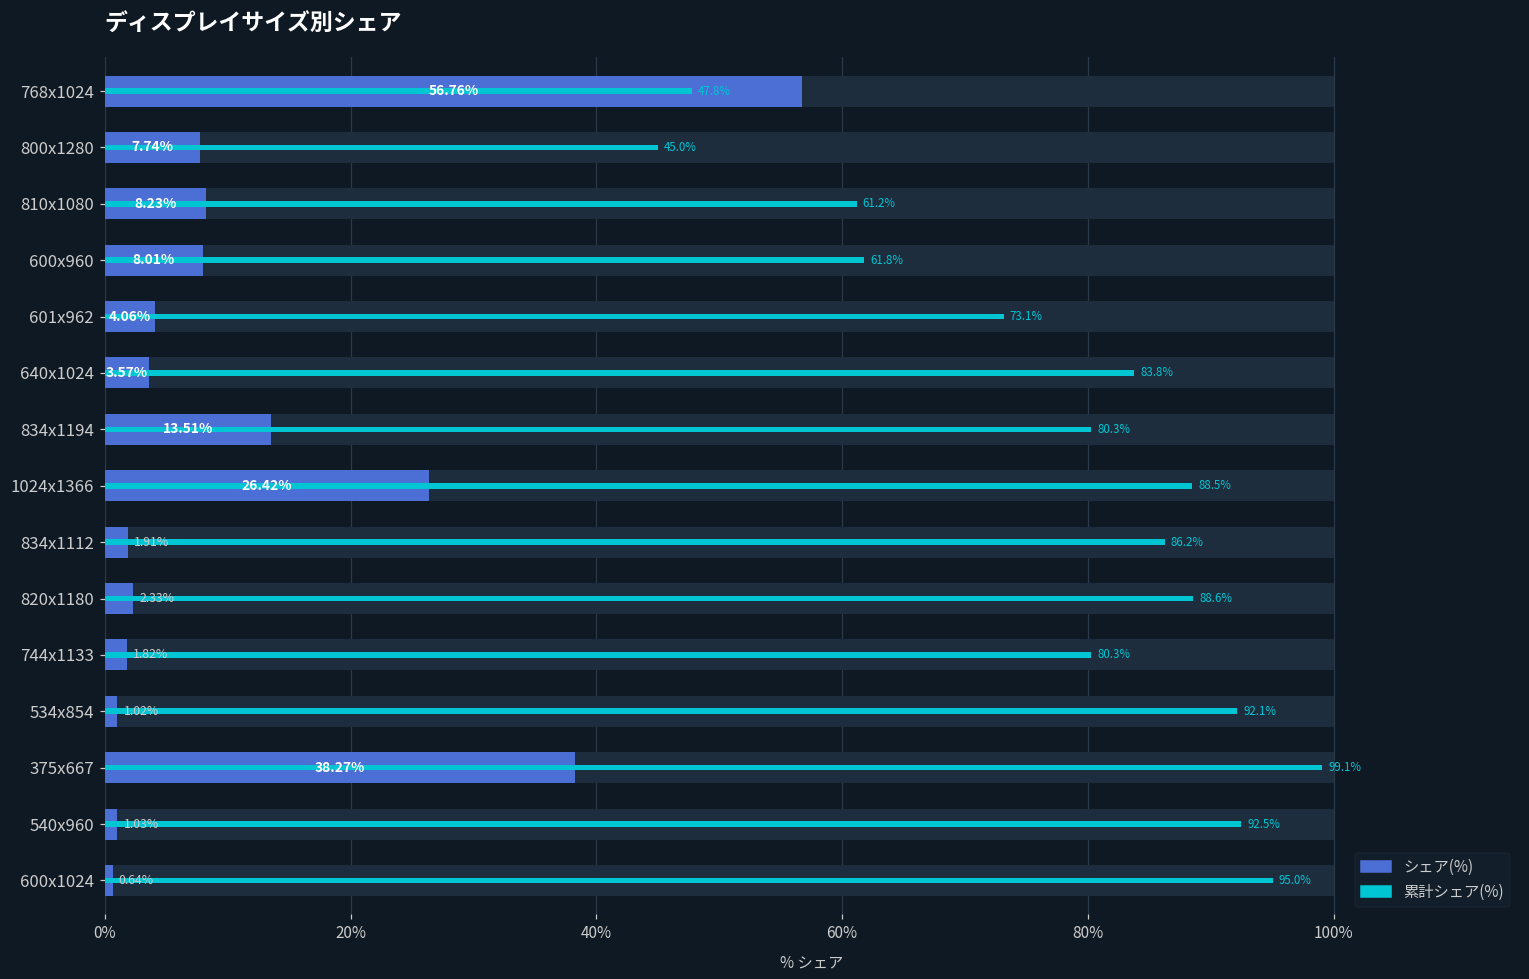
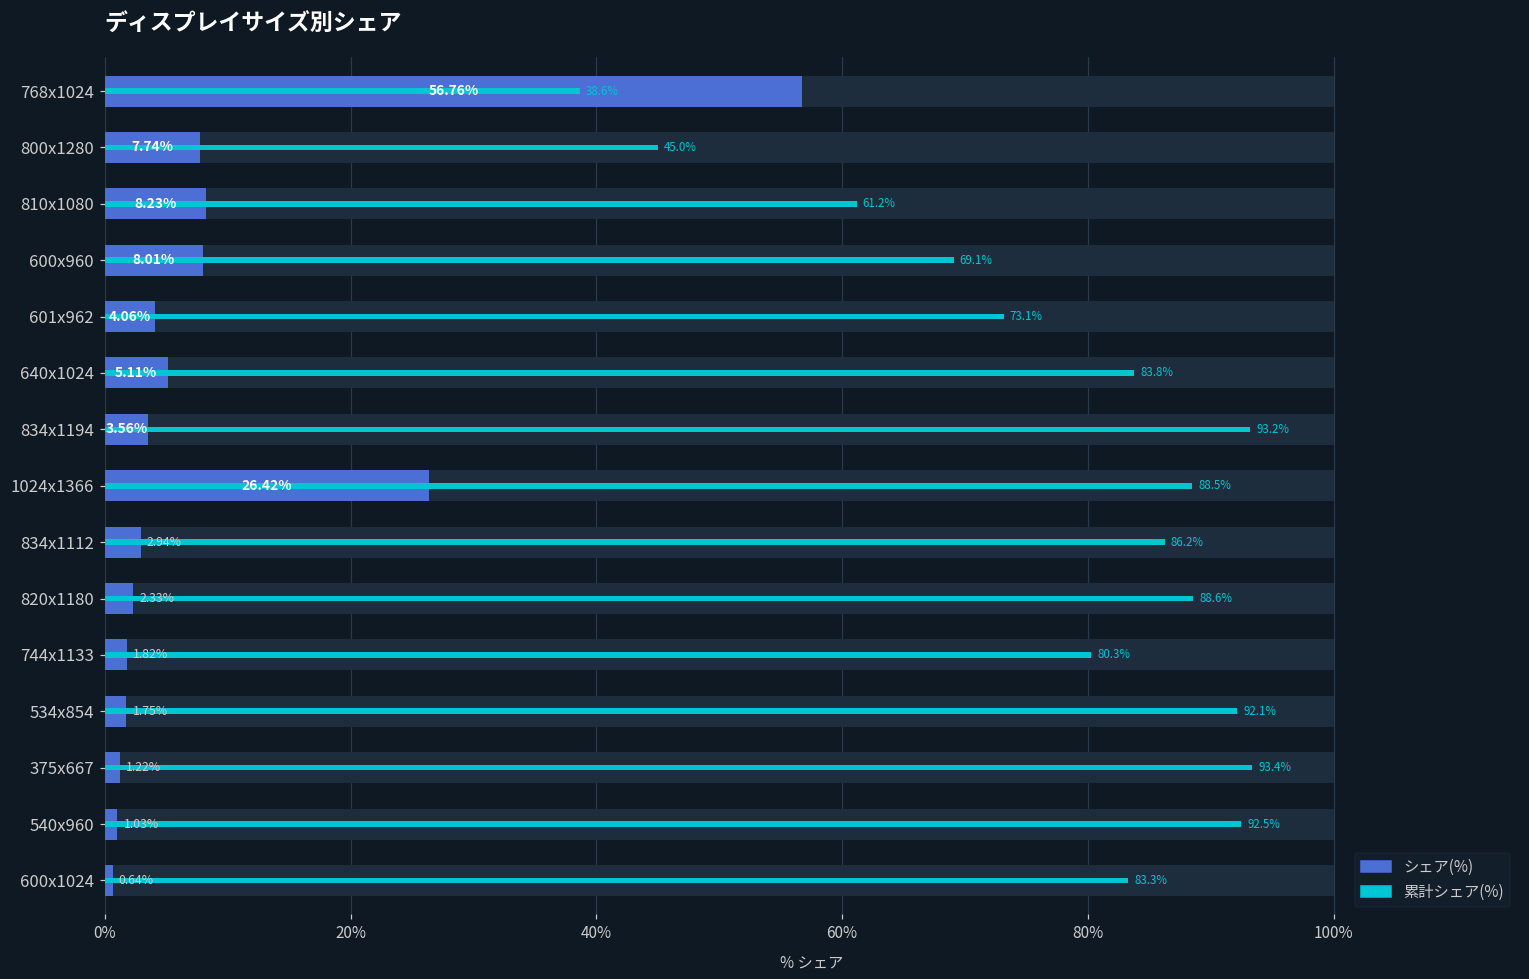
累計シェア(%), 768x1024: 47.8% -> 38.6%
累計シェア(%), 600x960: 61.8% -> 69.1%
シェア(%), 640x1024: 3.57% -> 5.11%
シェア(%), 834x1194: 13.51% -> 3.56%
累計シェア(%), 834x1194: 80.3% -> 93.2%
シェア(%), 834x1112: 1.91% -> 2.94%
シェア(%), 534x854: 1.02% -> 1.75%
シェア(%), 375x667: 38.27% -> 1.22%
累計シェア(%), 375x667: 99.1% -> 93.4%
累計シェア(%), 600x1024: 95.0% -> 83.3%
